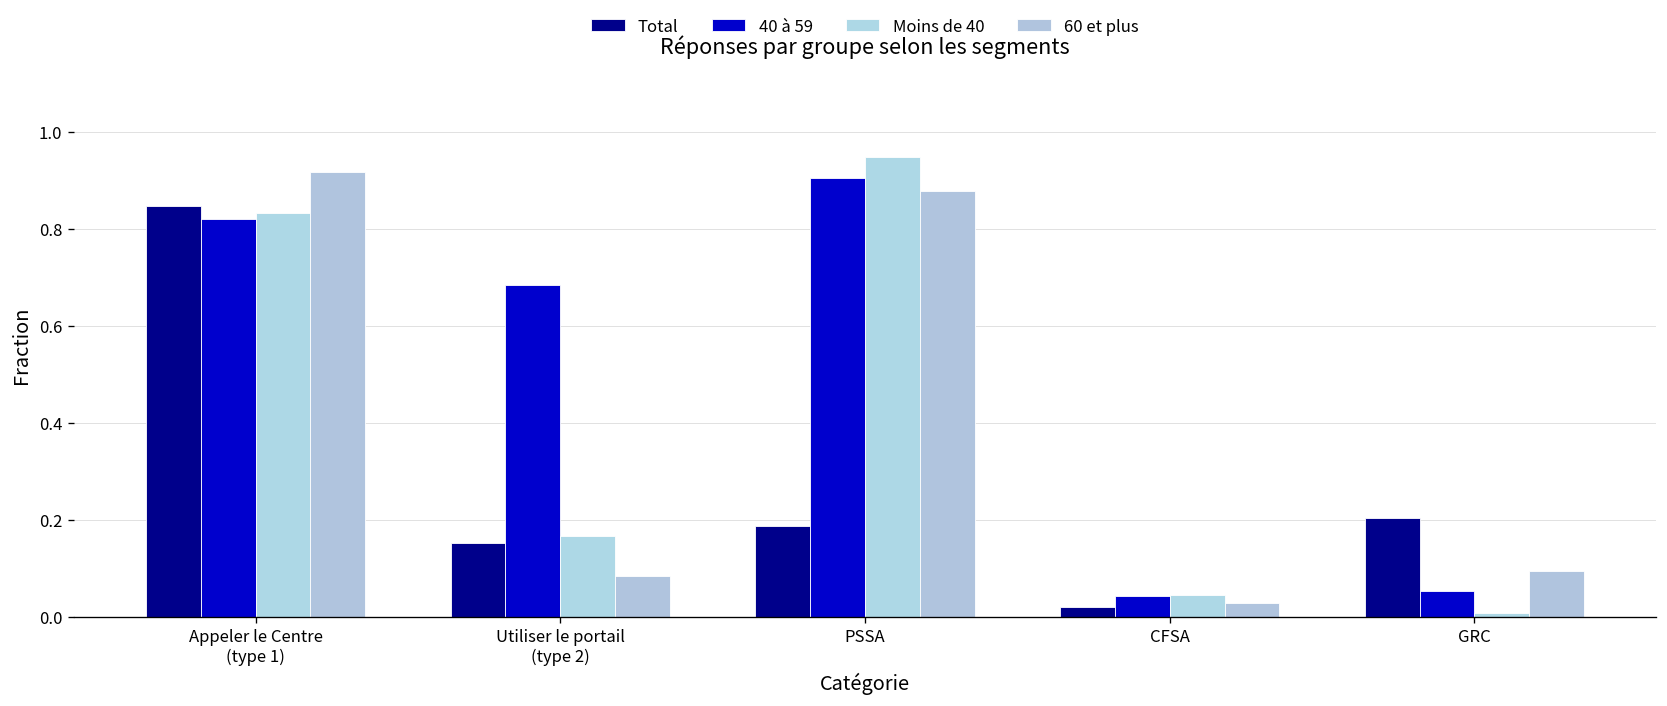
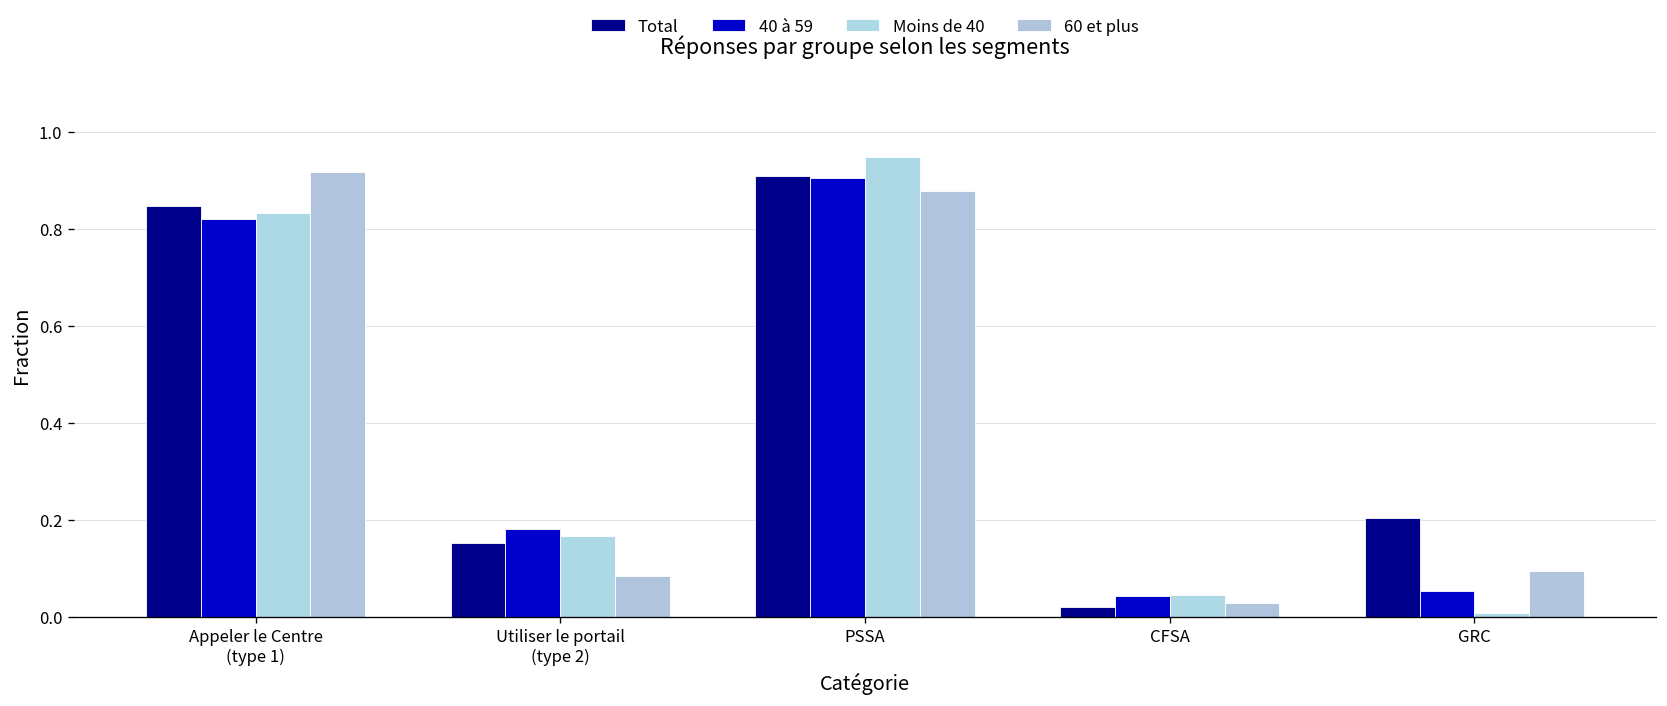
40 à 59, Utiliser le portail (type 2): 0.68 -> 0.18
Total, PSSA: 0.19 -> 0.91
